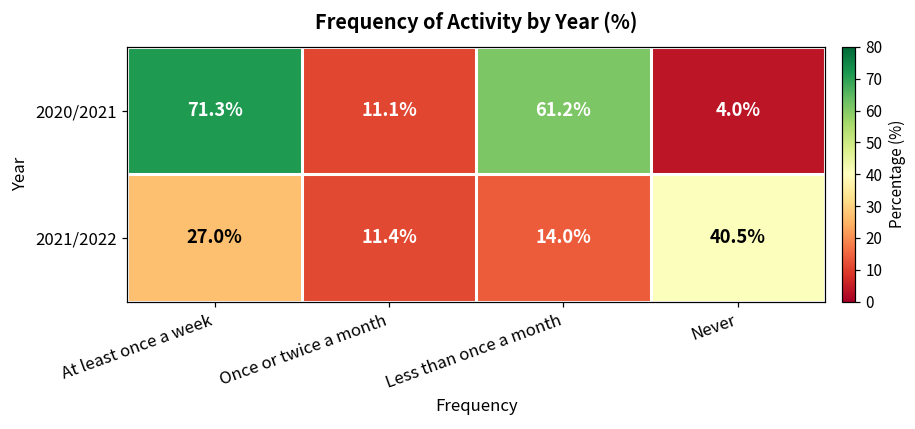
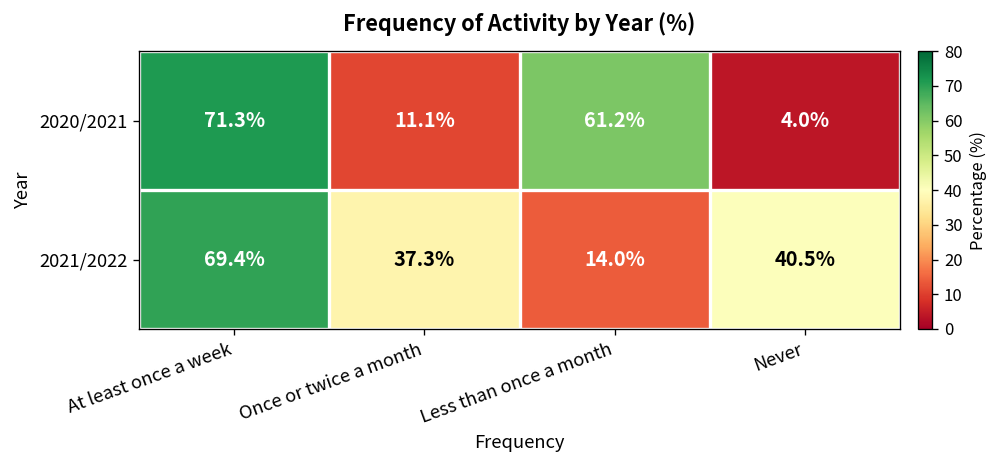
2021/2022, At least once a week: 27.0% -> 69.4%
2021/2022, Once or twice a month: 11.4% -> 37.3%
